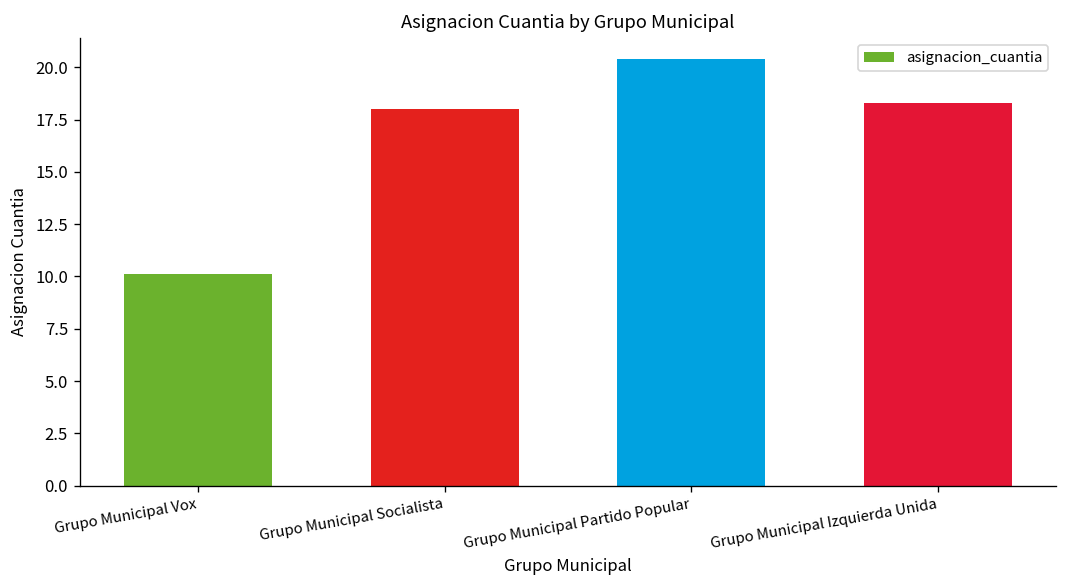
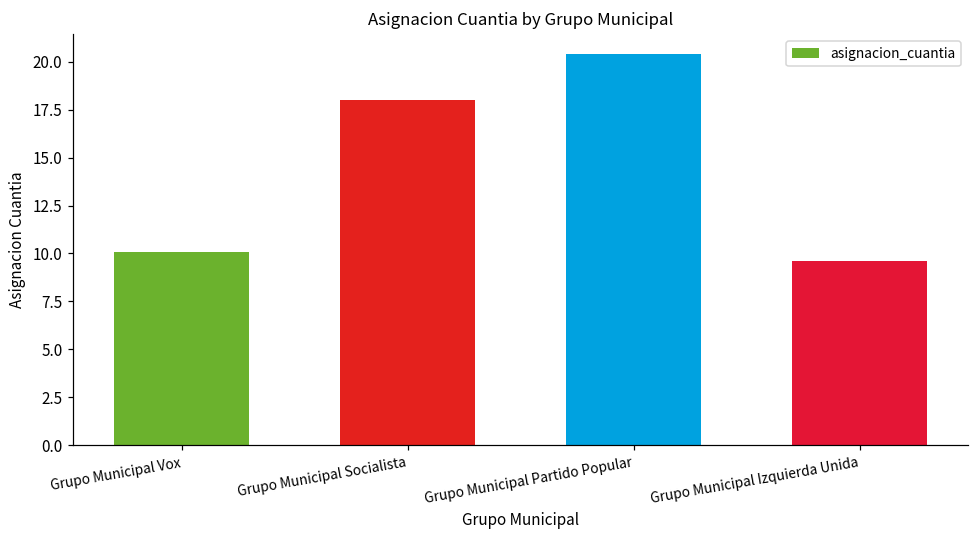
Grupo Municipal Izquierda Unida: 18.3 -> 9.6
